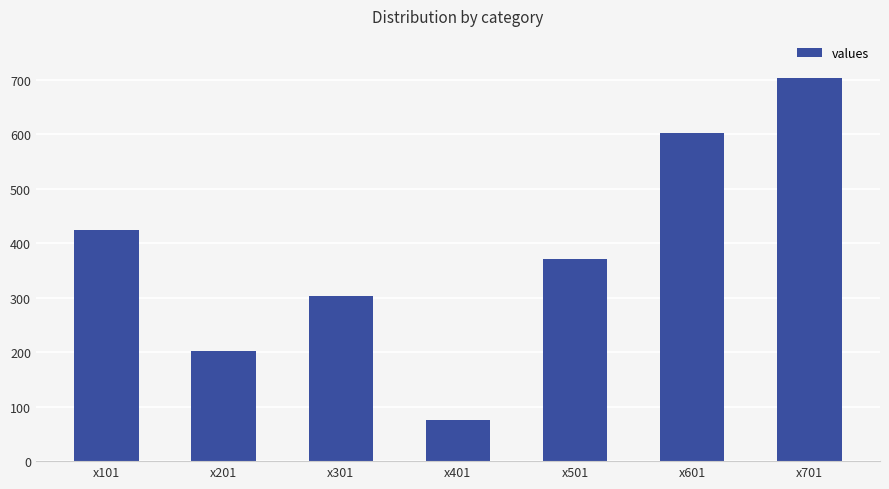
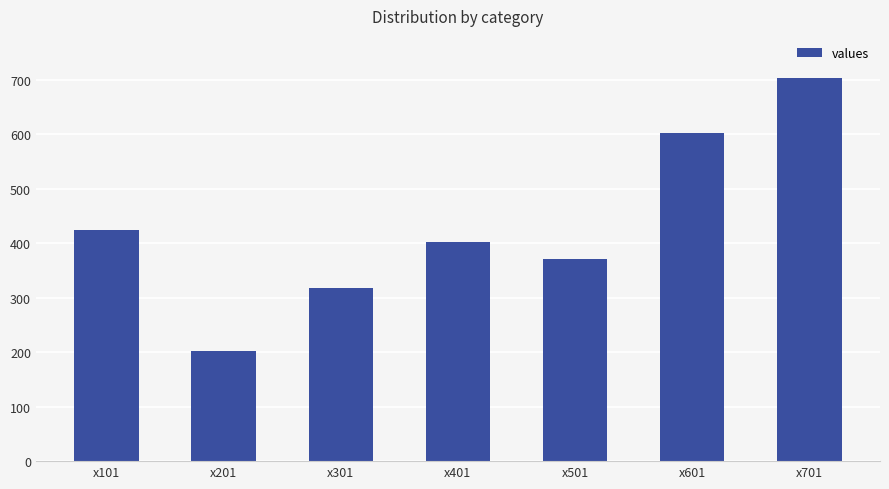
x301: 300 -> 320
x401: 80 -> 400
